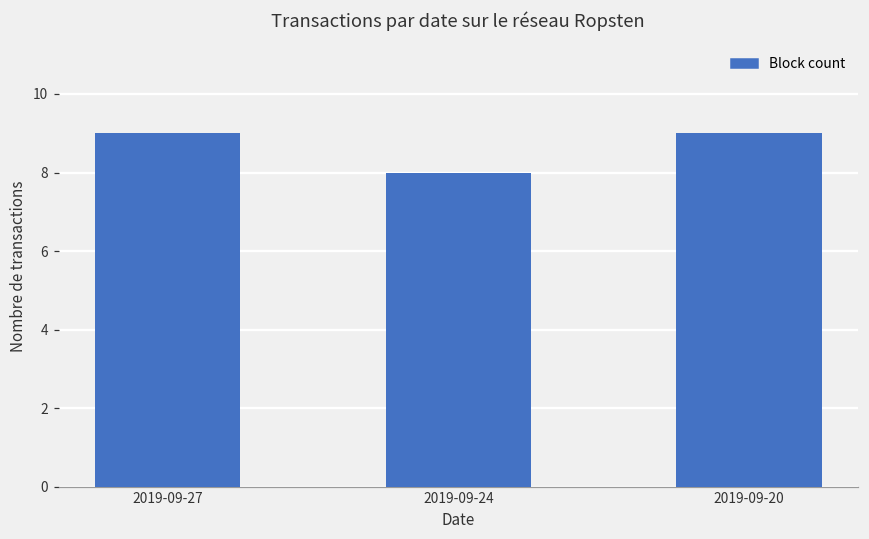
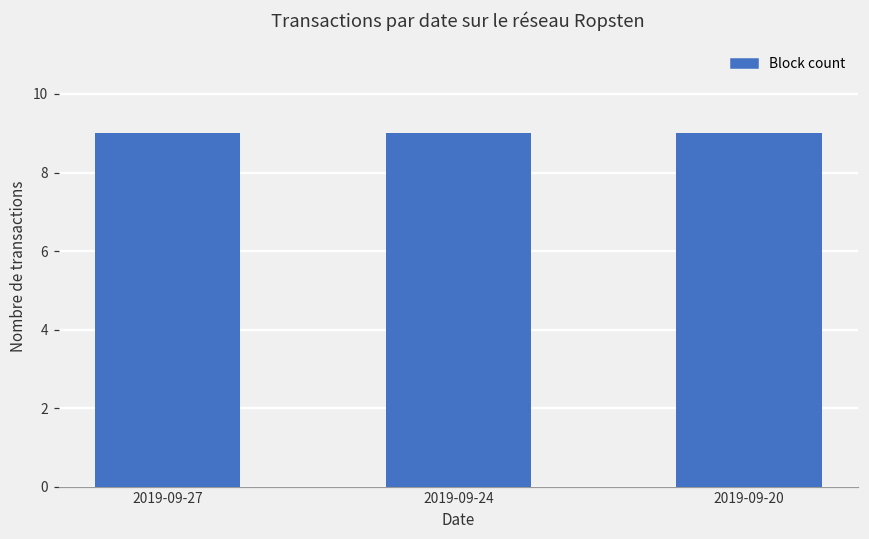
2019-09-24: 8 -> 9
